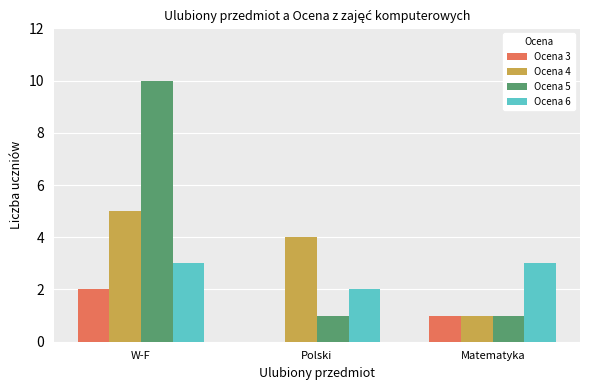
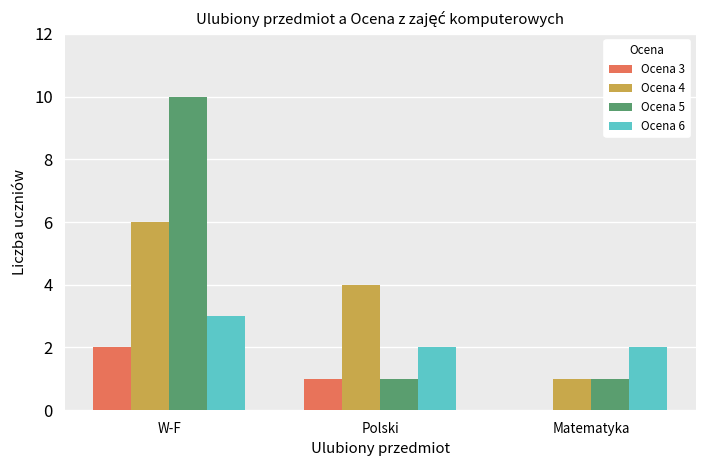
Ocena 4, W-F: 5 -> 6
Ocena 3, Polski: 0 -> 1
Ocena 3, Matematyka: 1 -> 0
Ocena 6, Matematyka: 3 -> 2
